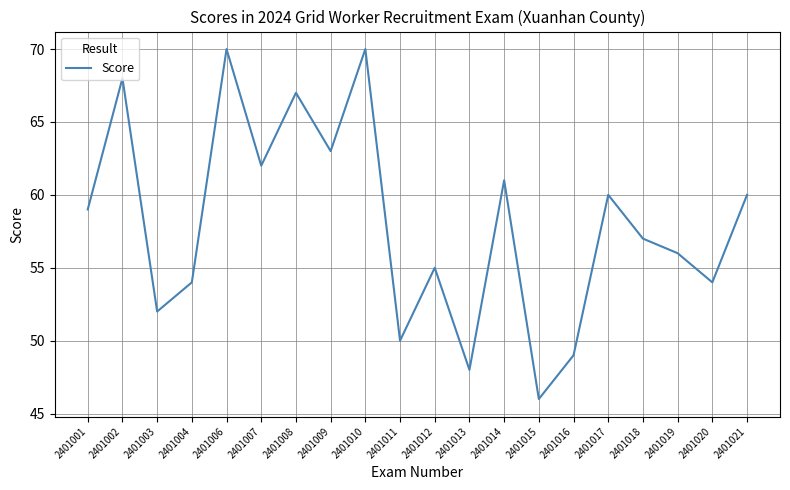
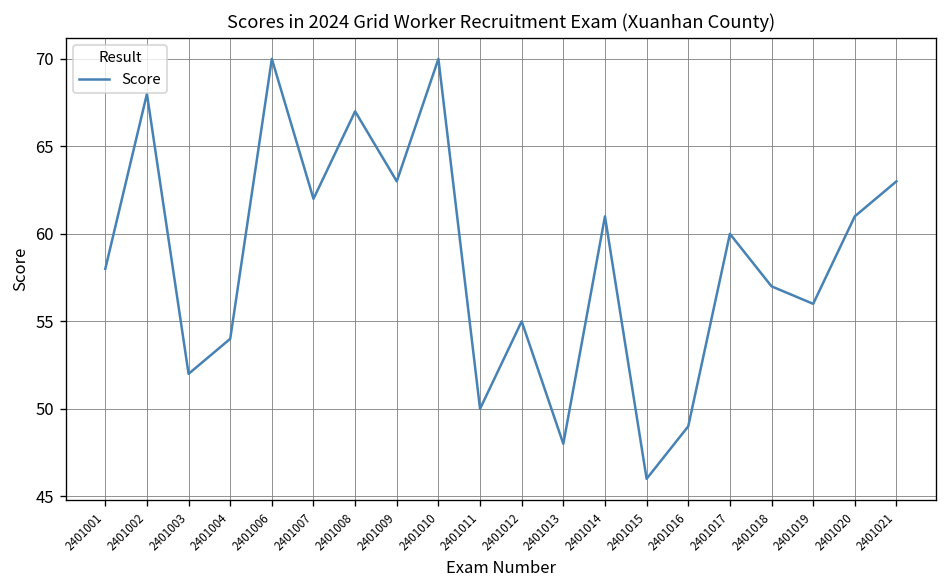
2401001: 59 -> 58
2401020: 54 -> 61
2401021: 60 -> 63
